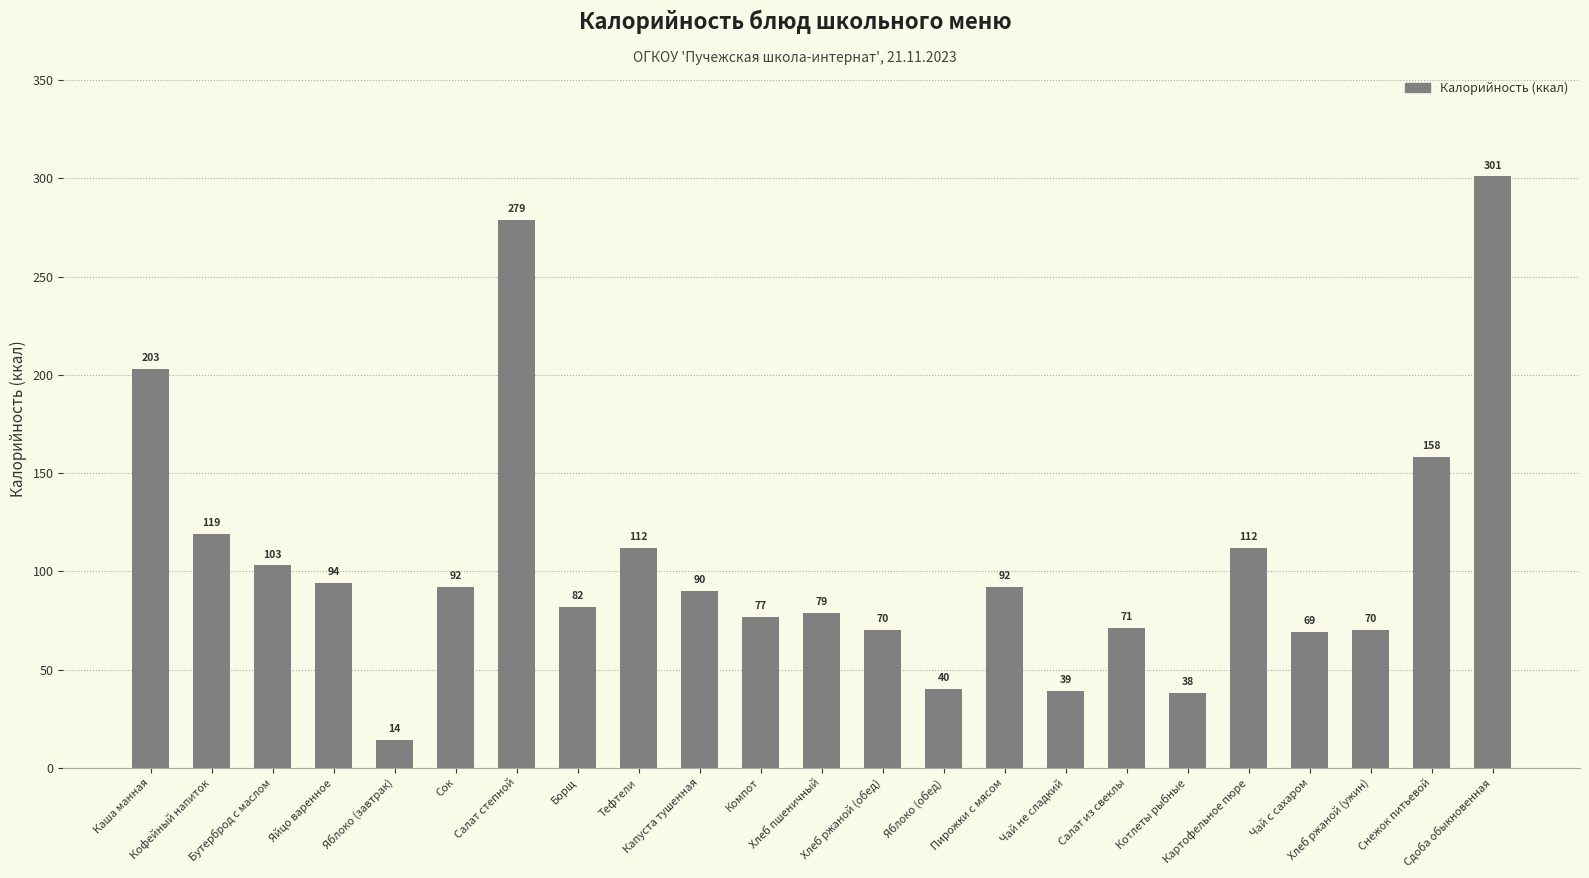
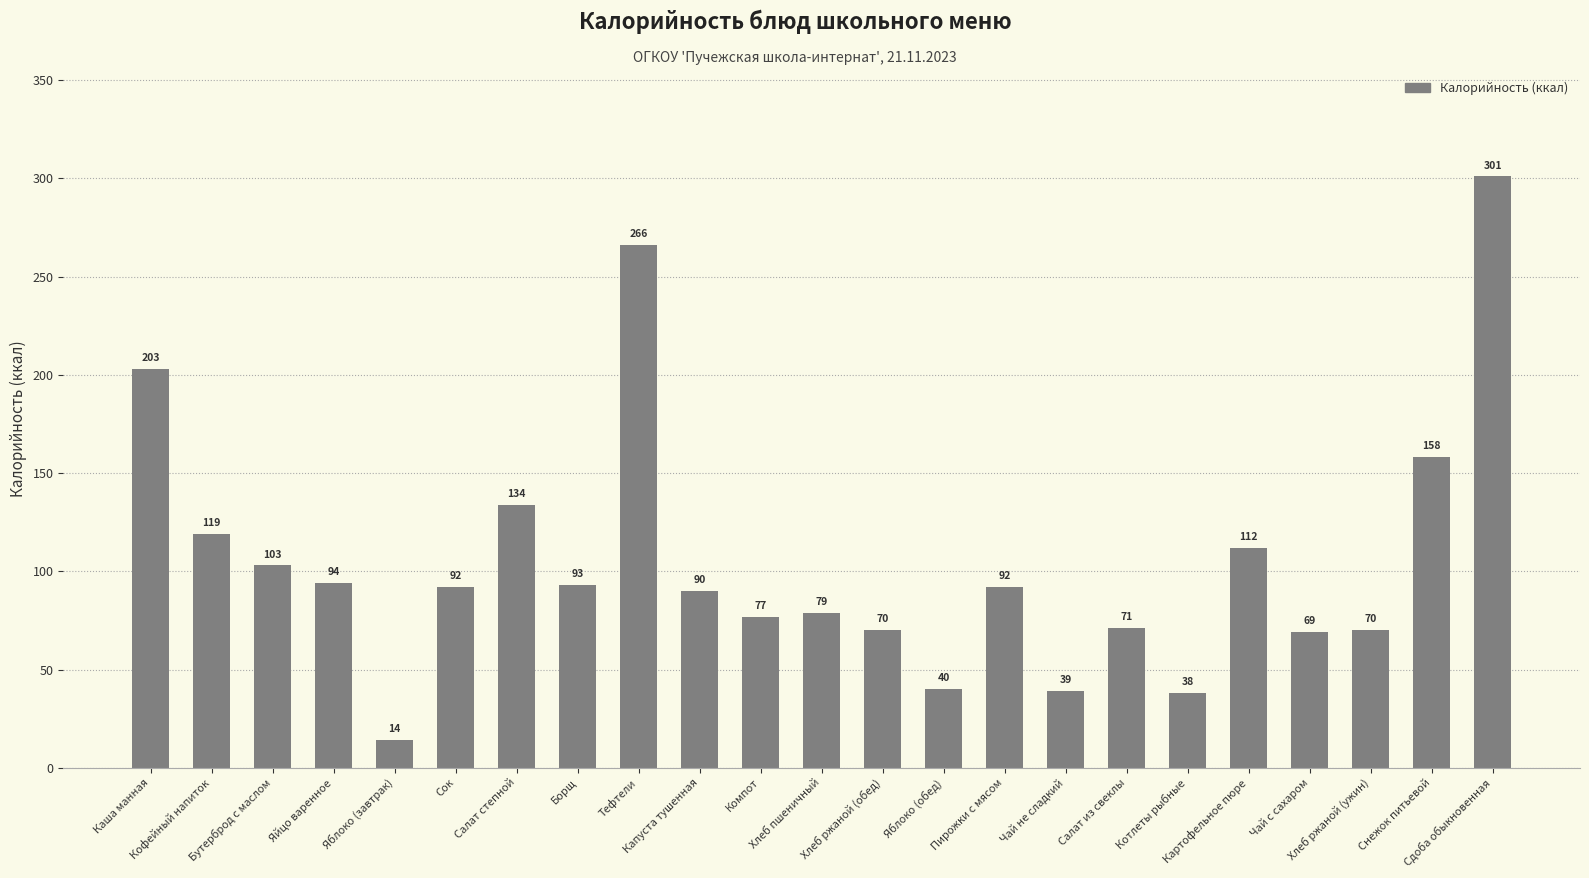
Салат степной: 279 -> 134
Борщ: 82 -> 93
Тефтели: 112 -> 266
